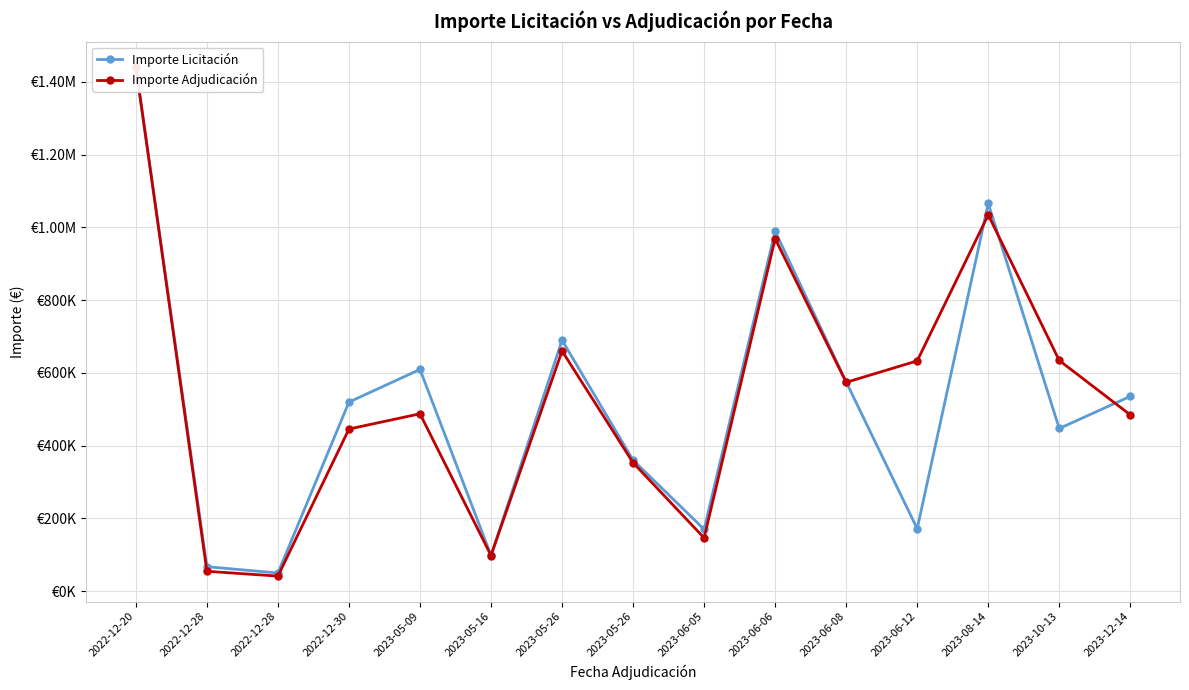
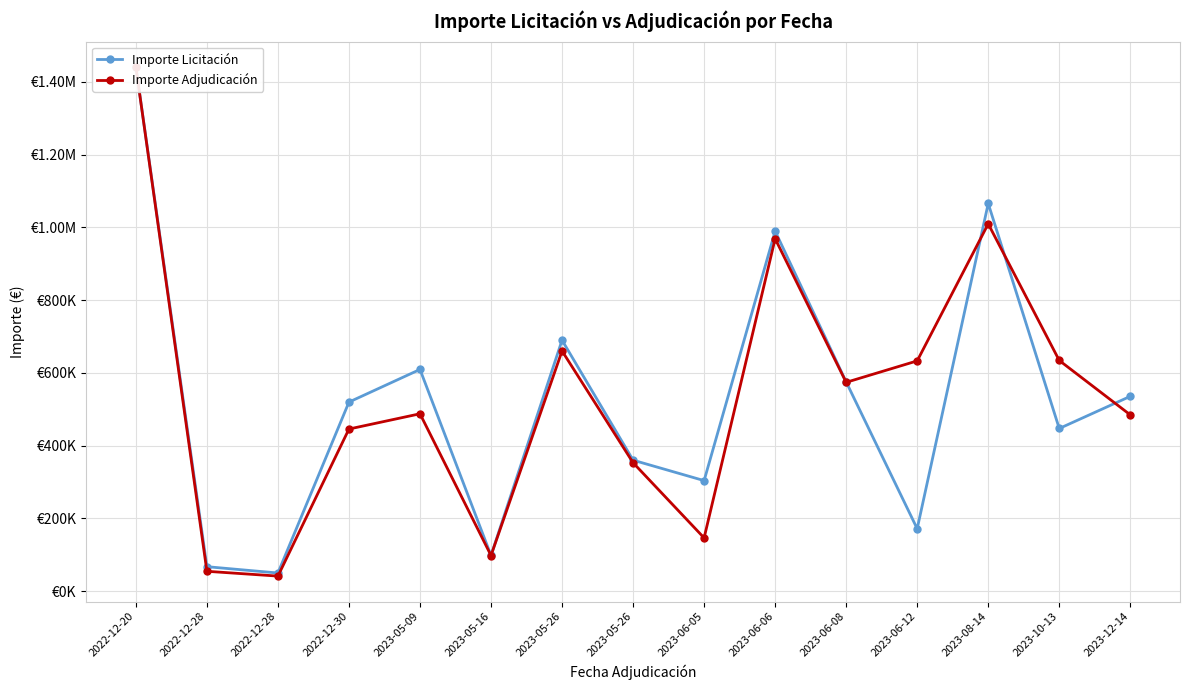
Importe Licitación, 2023-06-05: €170000 -> €300000
Importe Adjudicación, 2023-08-14: €1030000 -> €1010000
